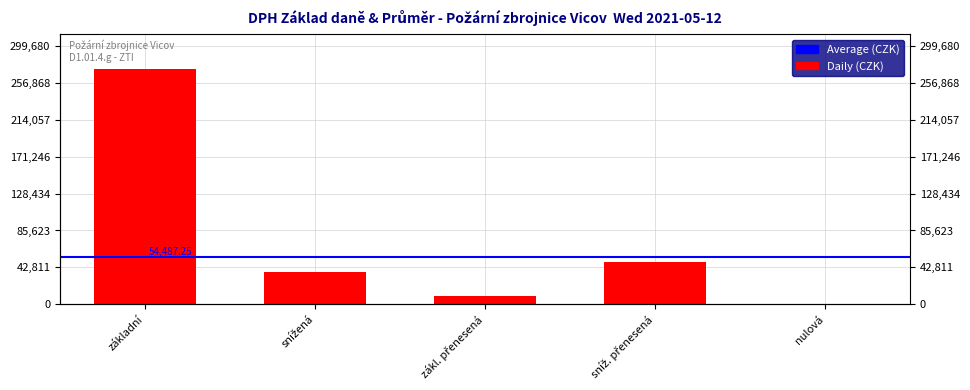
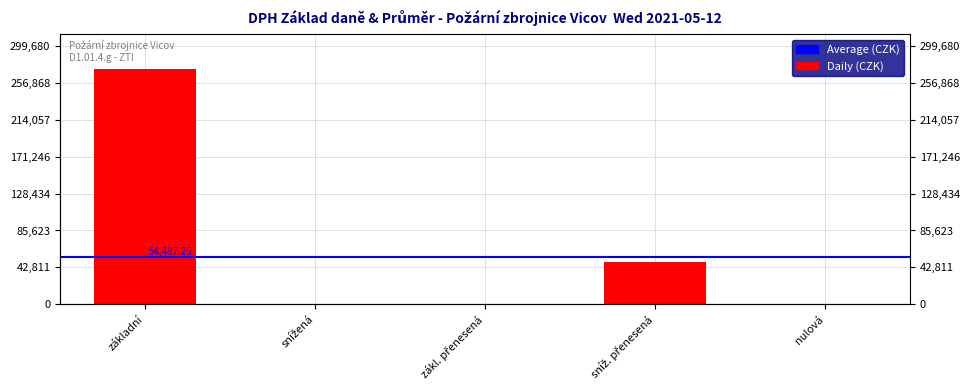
snížená: 40,000 -> 0
zákl. přenesená: 10,000 -> 0
